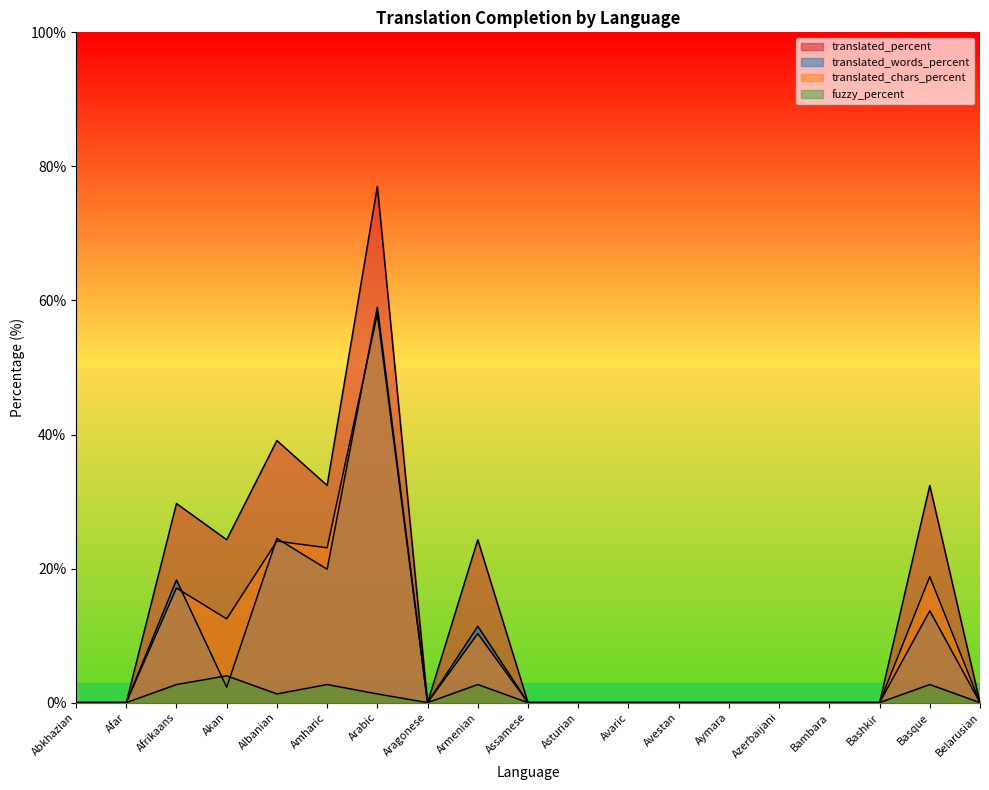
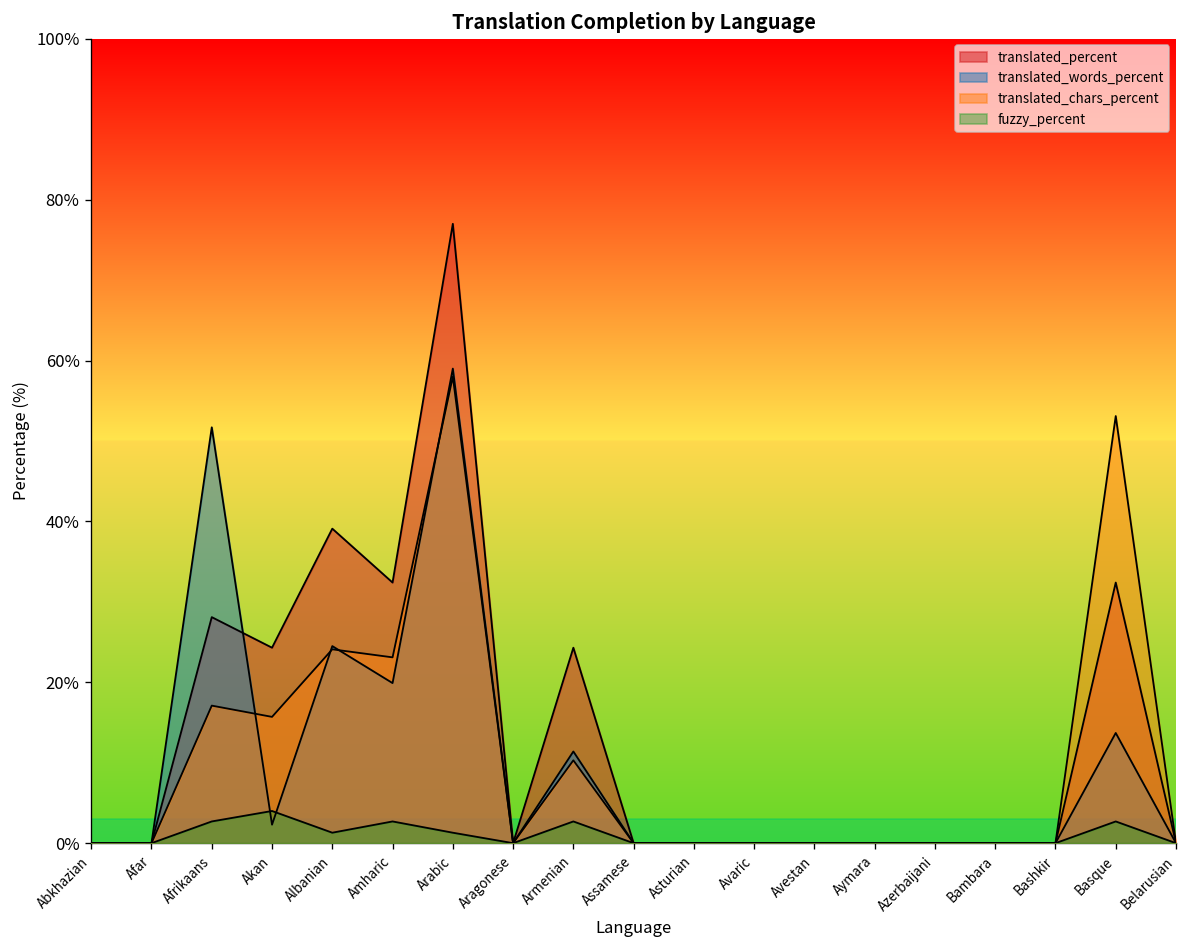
translated_percent, Afrikaans: 30% -> 28%
translated_words_percent, Afrikaans: 18% -> 52%
translated_chars_percent, Akan: 13% -> 16%
translated_chars_percent, Basque: 19% -> 53%
